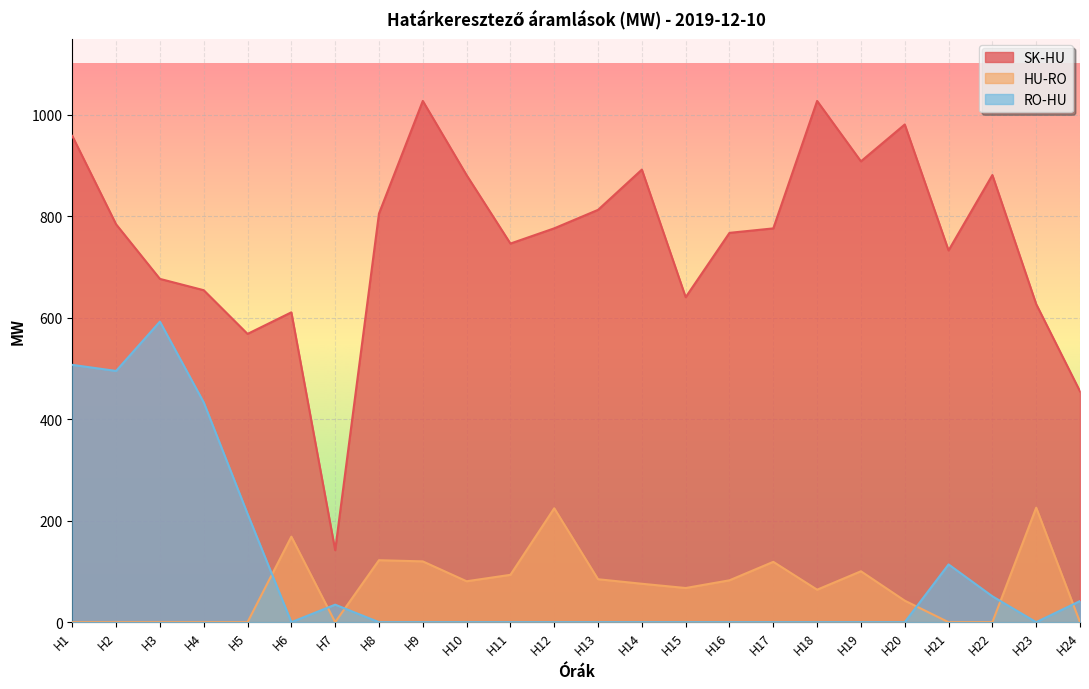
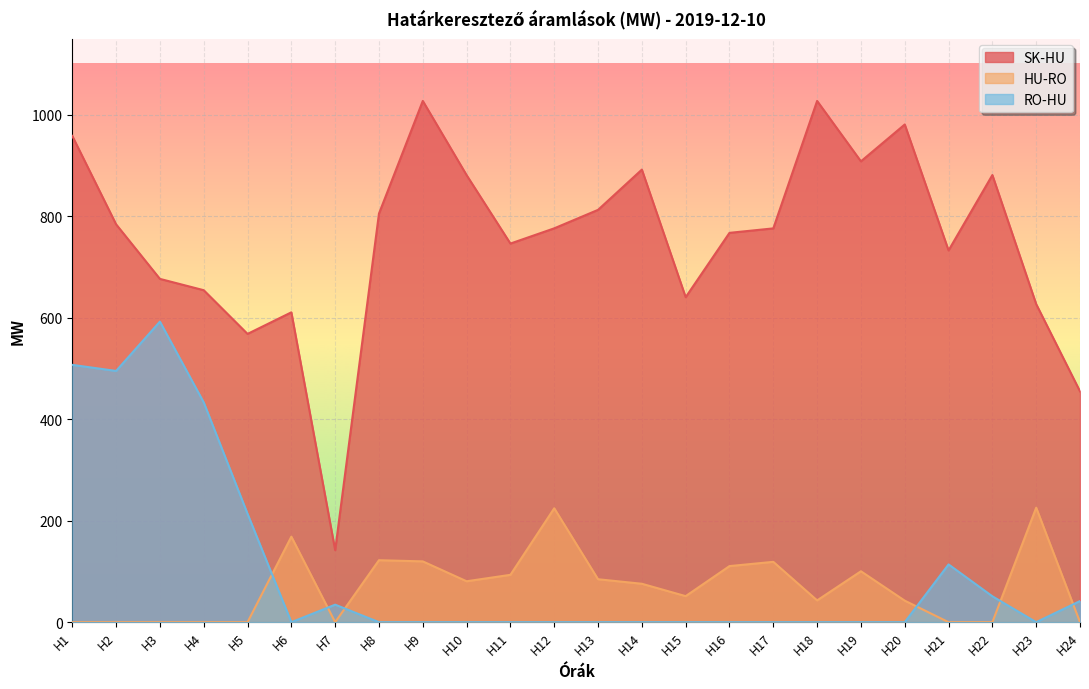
HU-RO, H15: 70 -> 50
HU-RO, H16: 80 -> 110
HU-RO, H18: 60 -> 40
